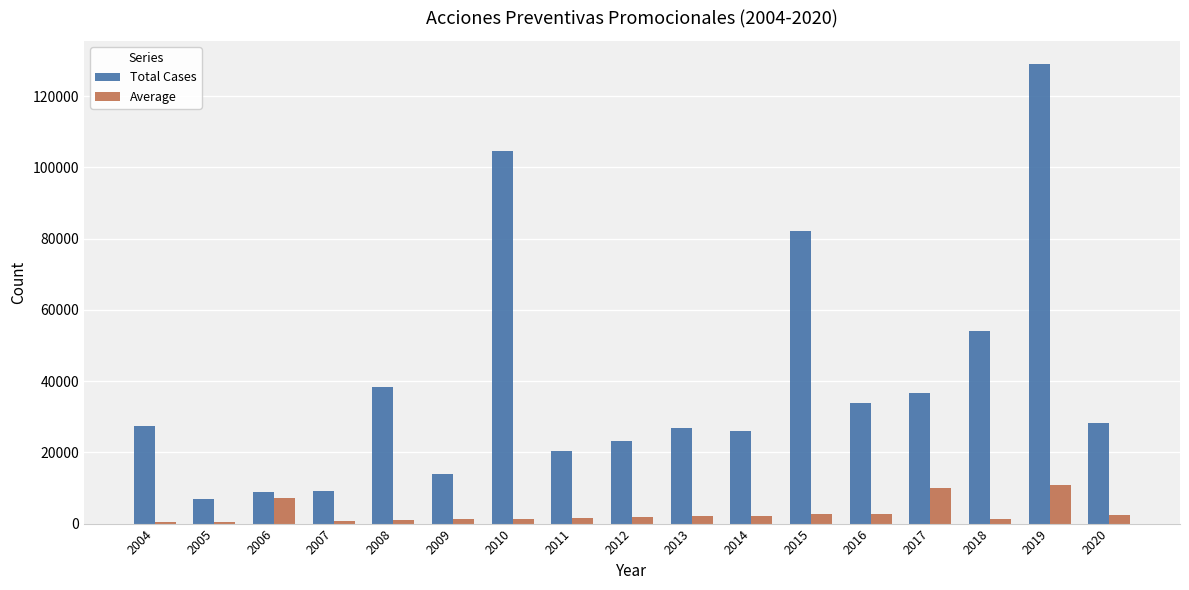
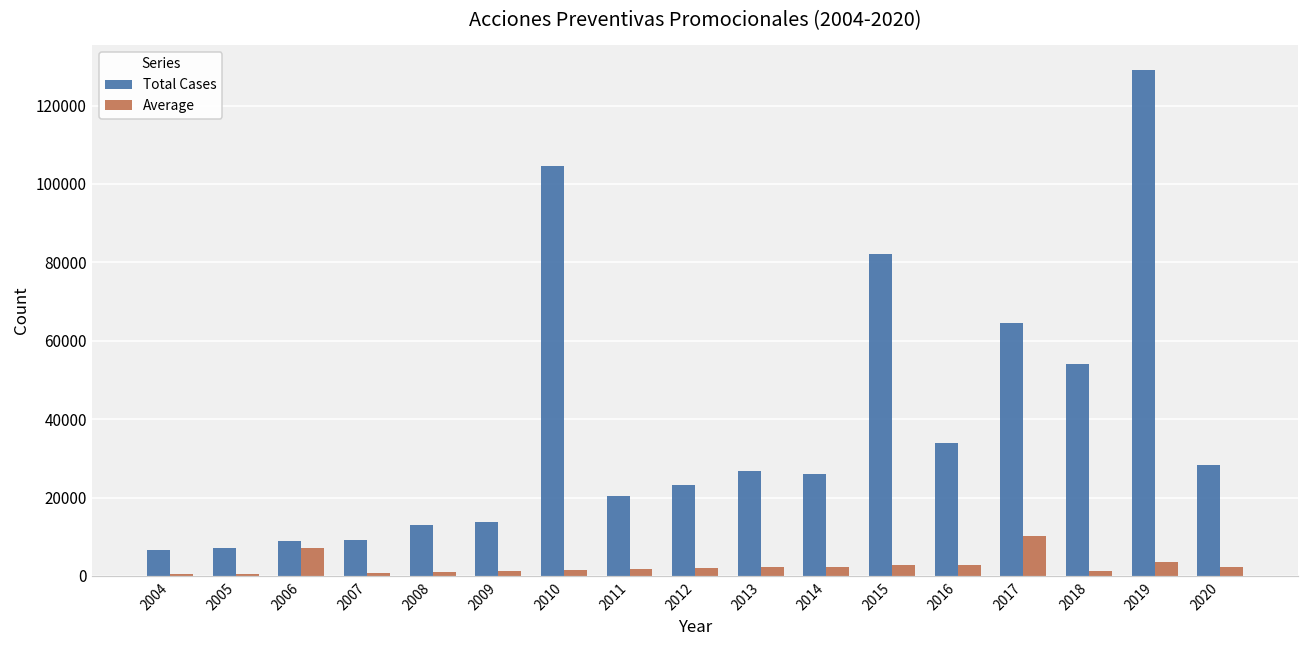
Total Cases, 2004: 27000 -> 7000
Total Cases, 2008: 38000 -> 13000
Total Cases, 2017: 37000 -> 64000
Average, 2019: 11000 -> 4000
